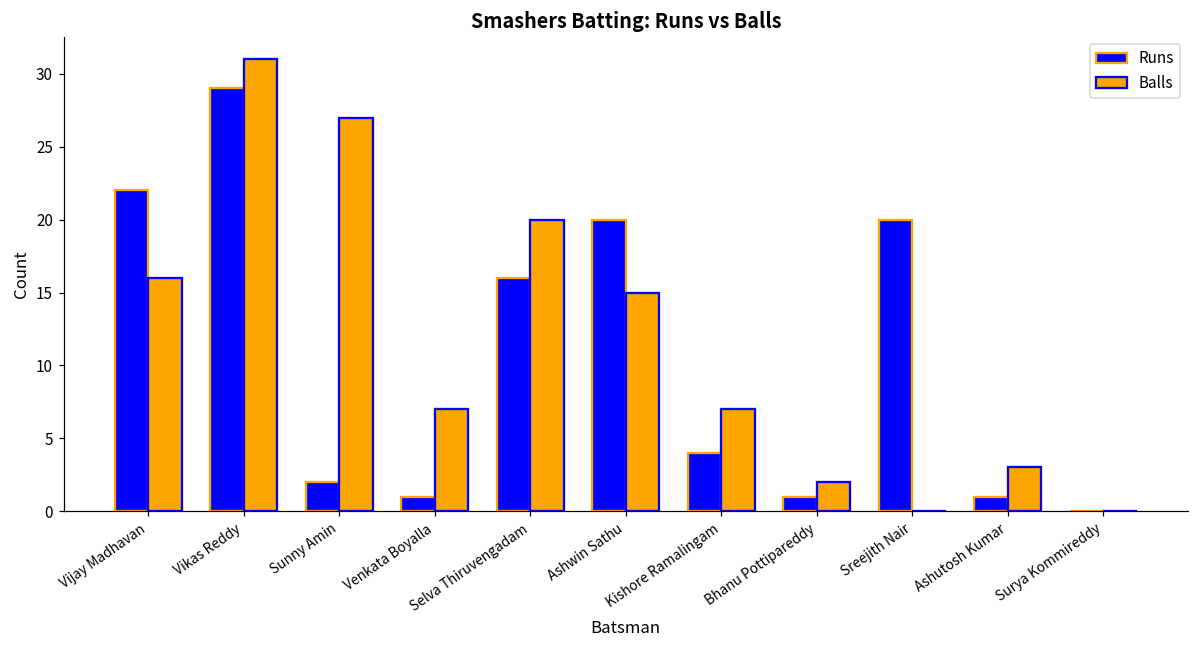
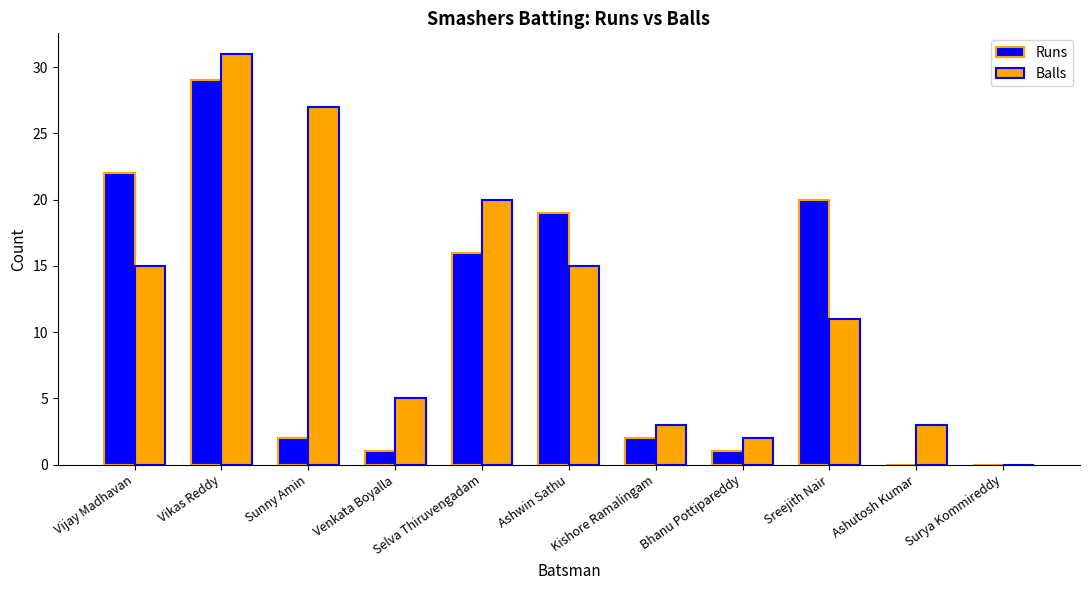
Balls, Vijay Madhavan: 16 -> 15
Balls, Venkata Boyalla: 7 -> 5
Runs, Ashwin Sathu: 20 -> 19
Runs, Kishore Ramalingam: 4 -> 2
Balls, Kishore Ramalingam: 7 -> 3
Balls, Sreejith Nair: 0 -> 11
Runs, Ashutosh Kumar: 1 -> 0
